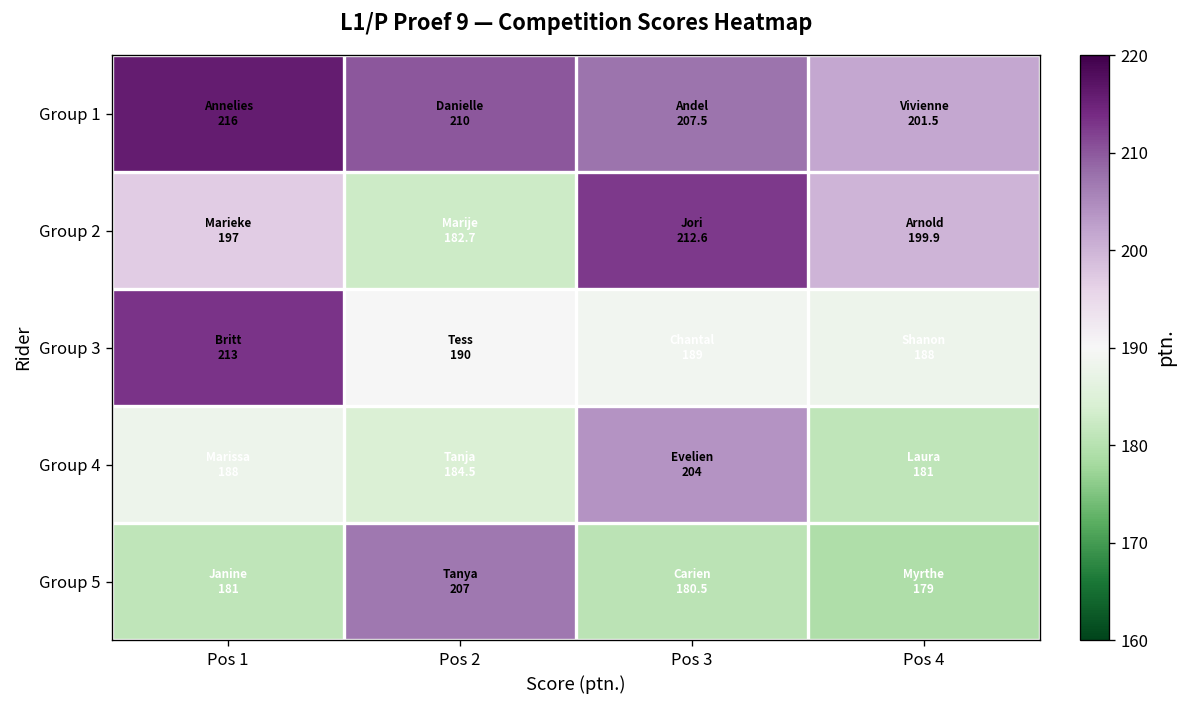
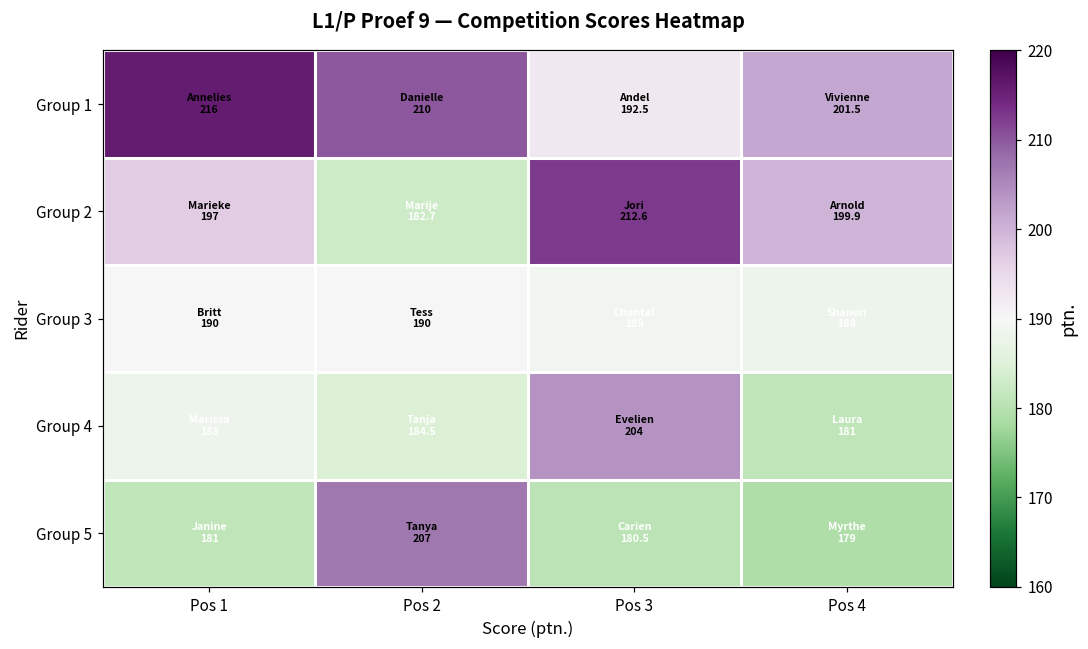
Group 1, Pos 3: 207.5 -> 192.5
Group 3, Pos 1: 213 -> 190
